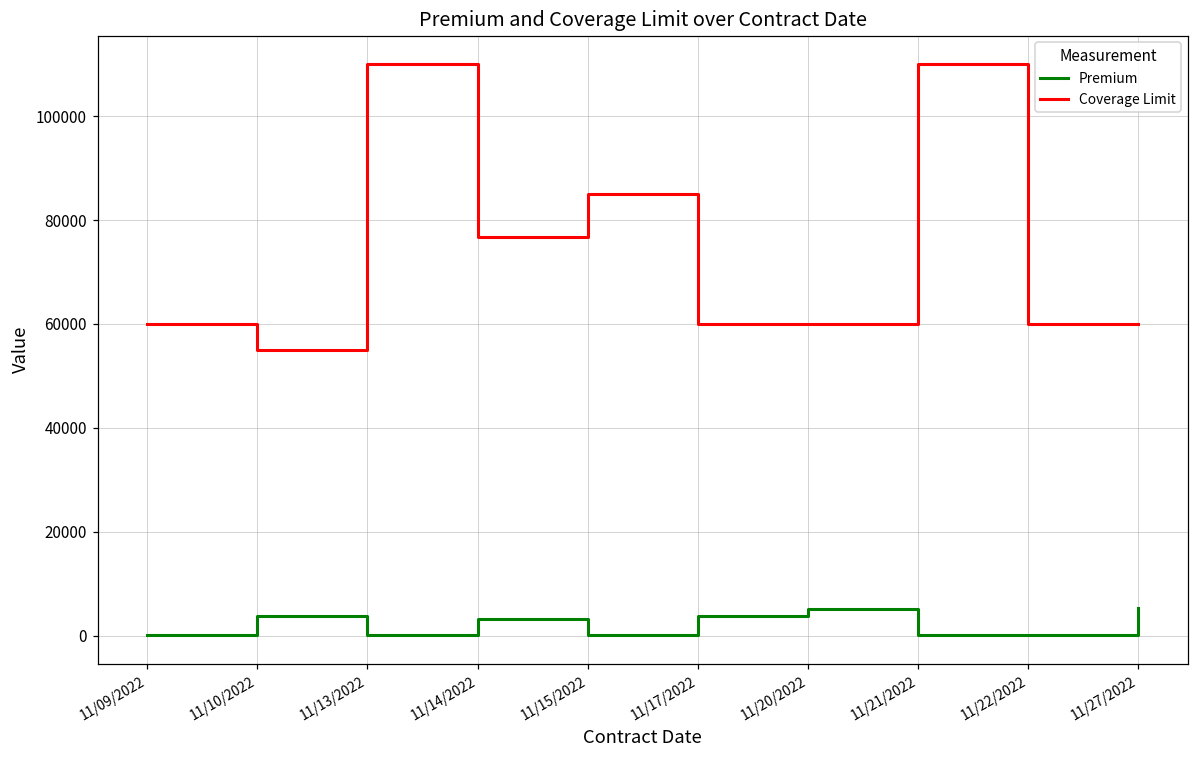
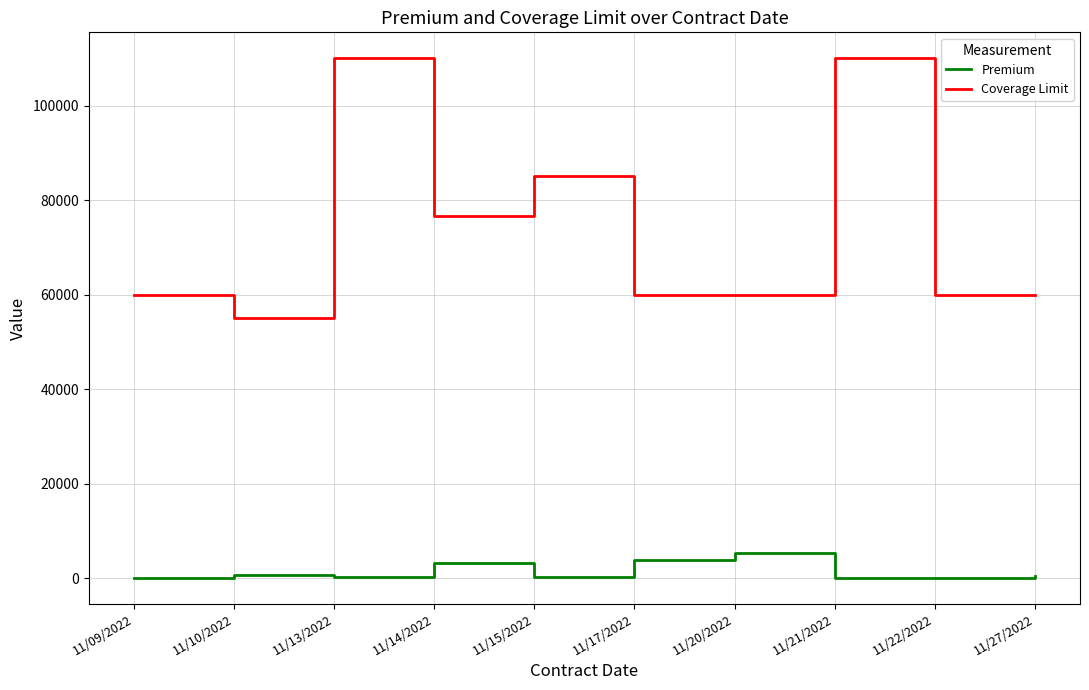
Premium, 11/10/2022: 4000 -> 1000
Premium, 11/27/2022: 5000 -> 0
